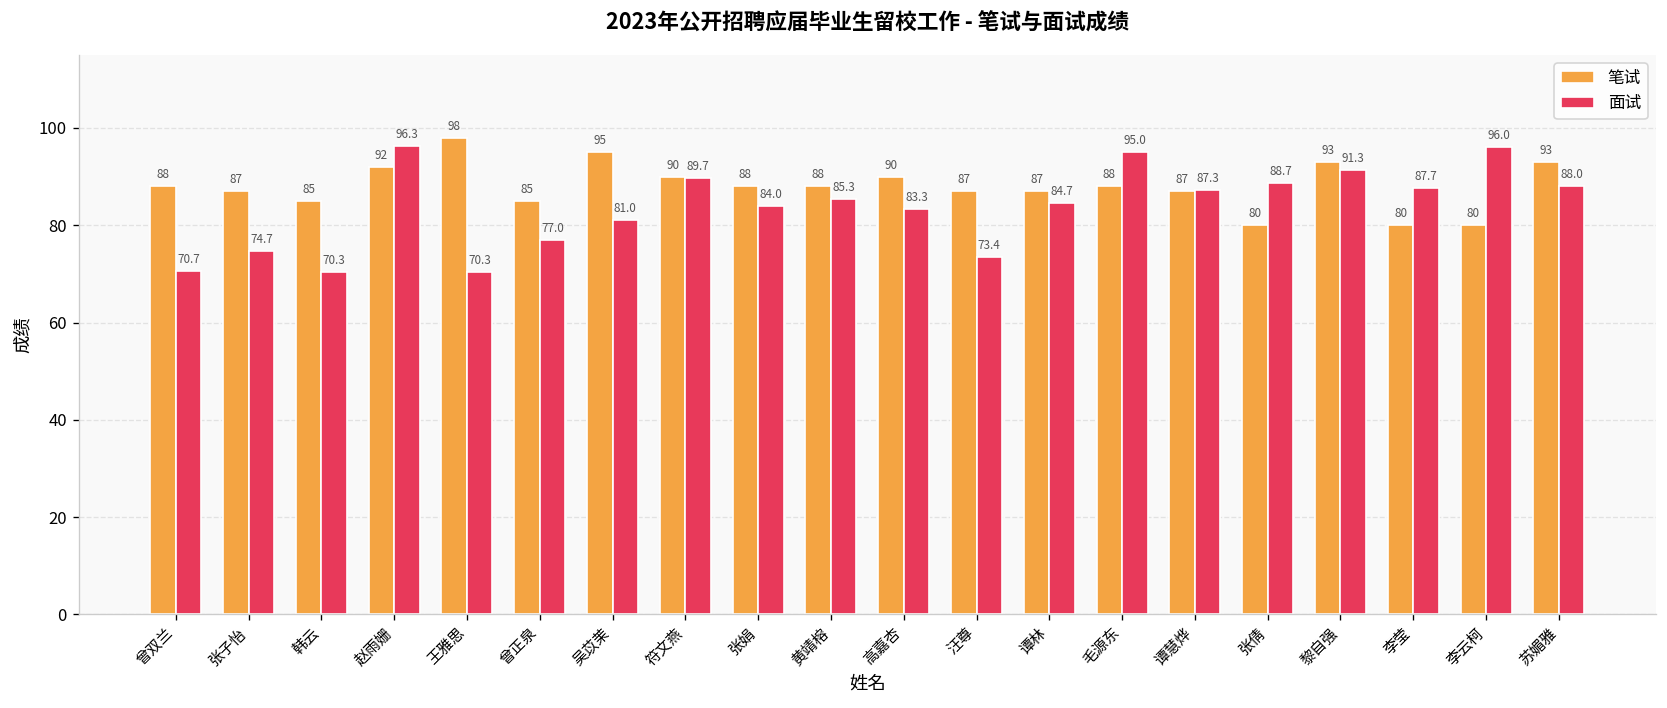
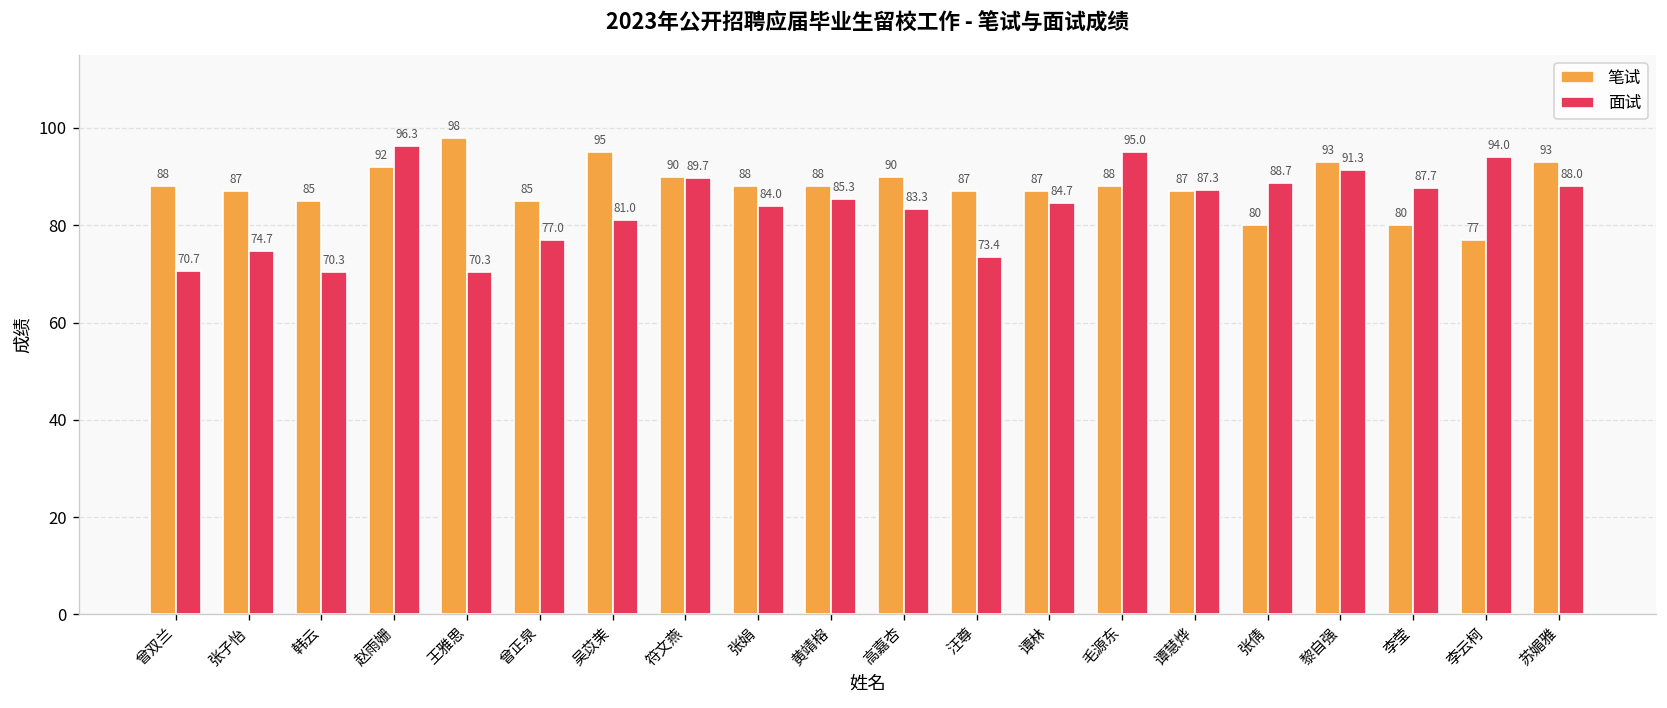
笔试, 李云柯: 80 -> 77
面试, 李云柯: 96.0 -> 94.0
